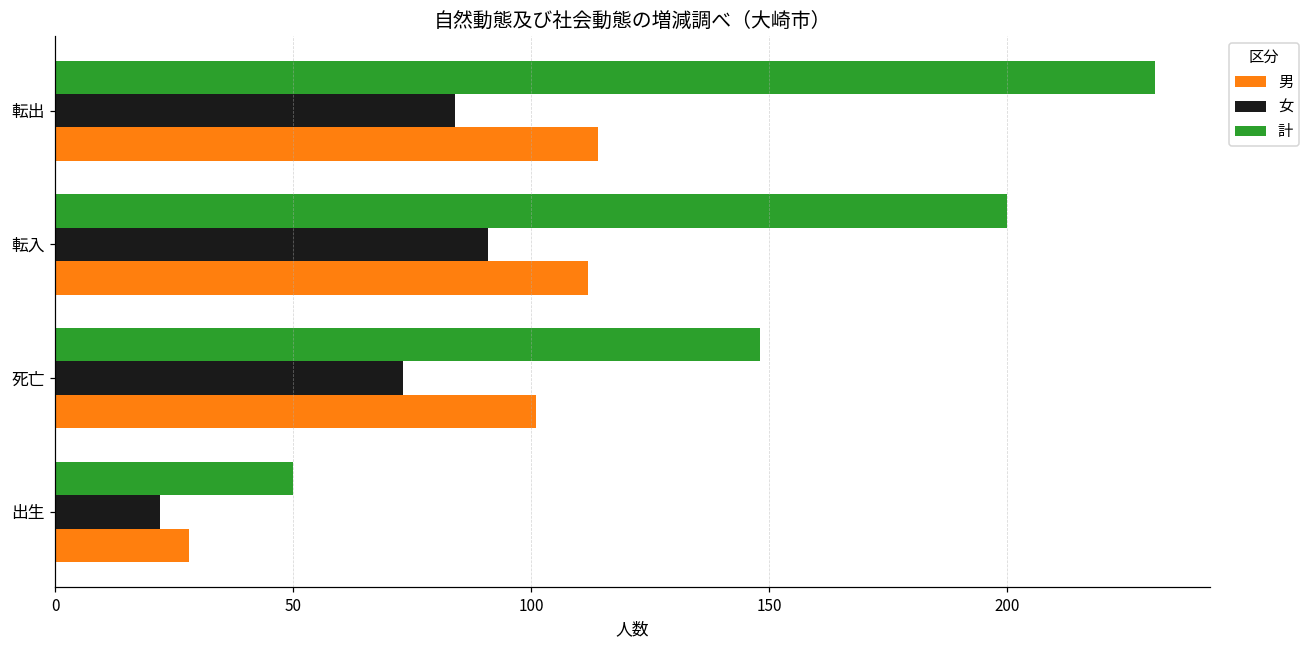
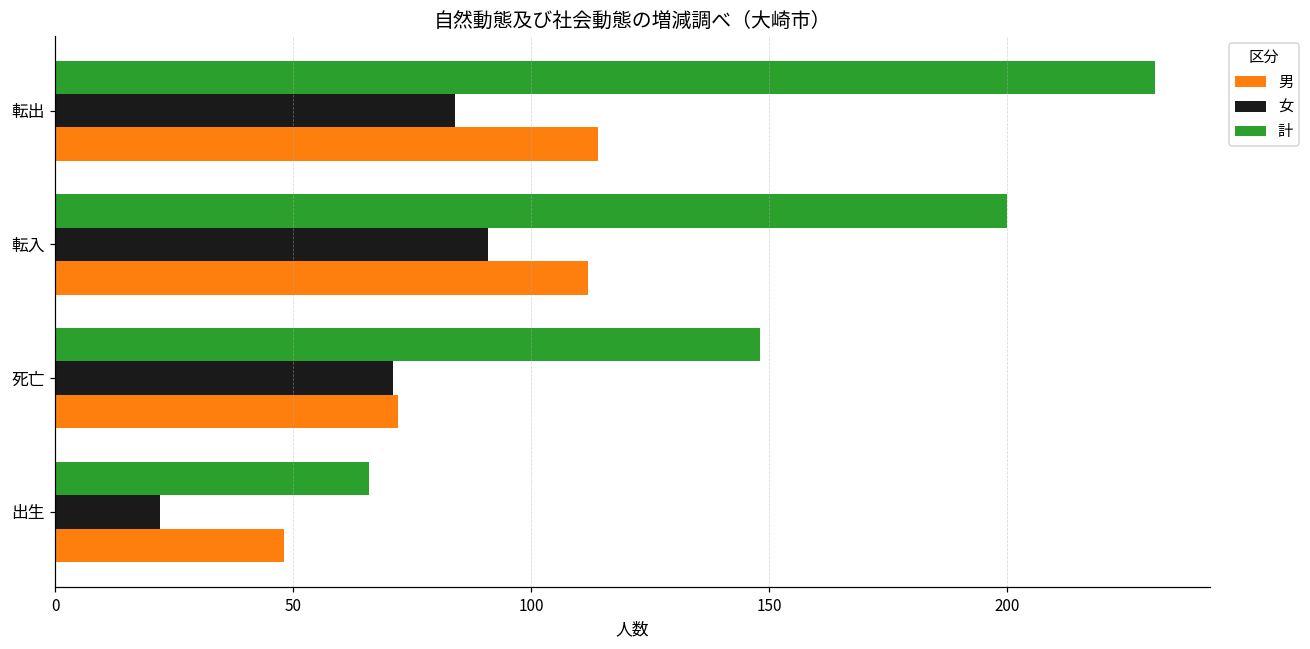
女, 死亡: 73 -> 71
男, 死亡: 101 -> 72
計, 出生: 50 -> 66
男, 出生: 28 -> 48
